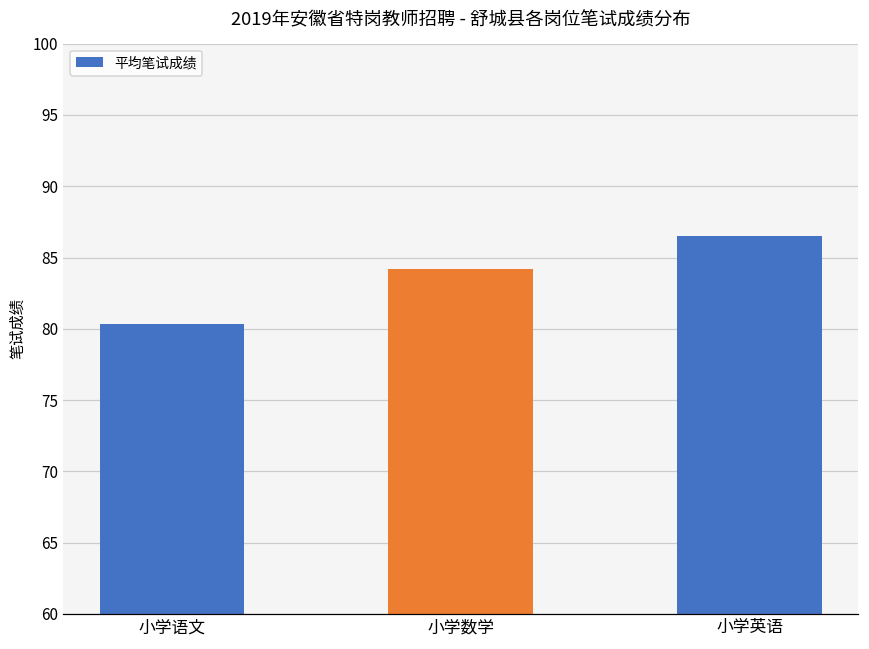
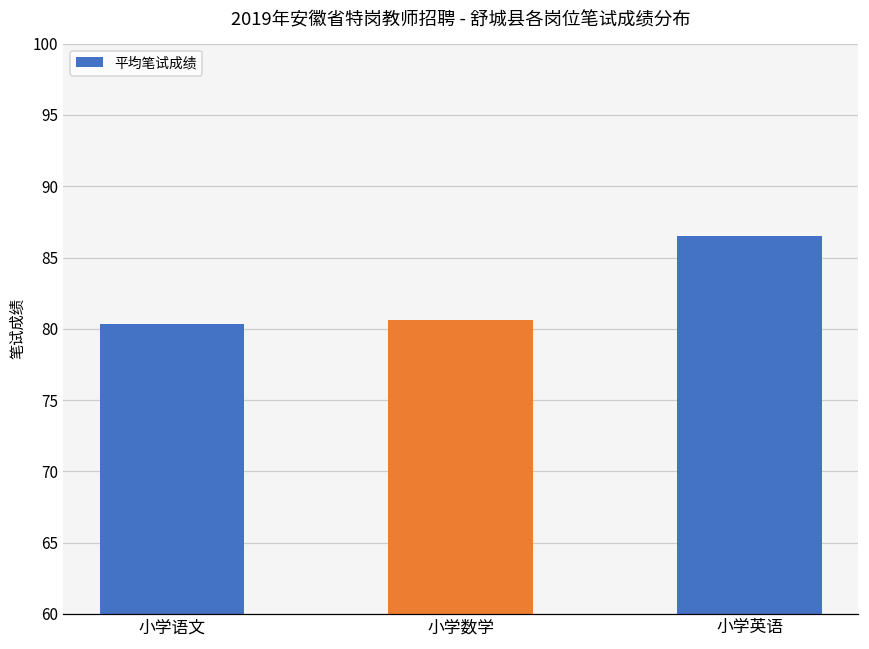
小学数学: 84.2 -> 80.6
